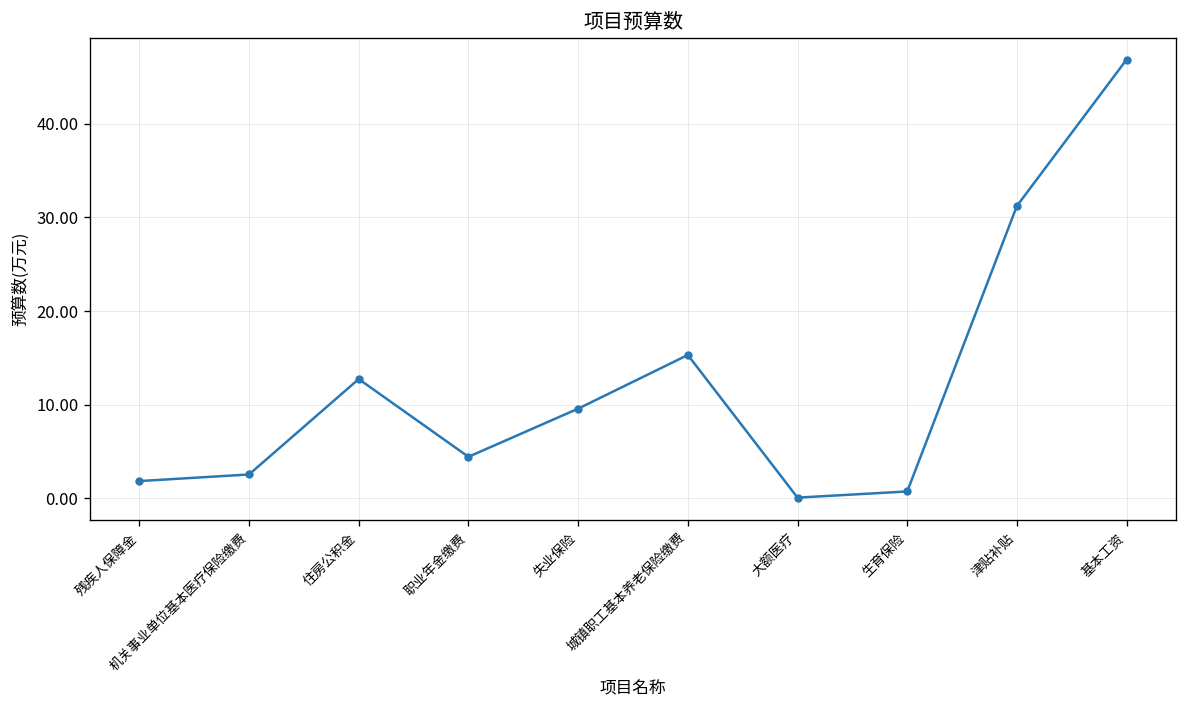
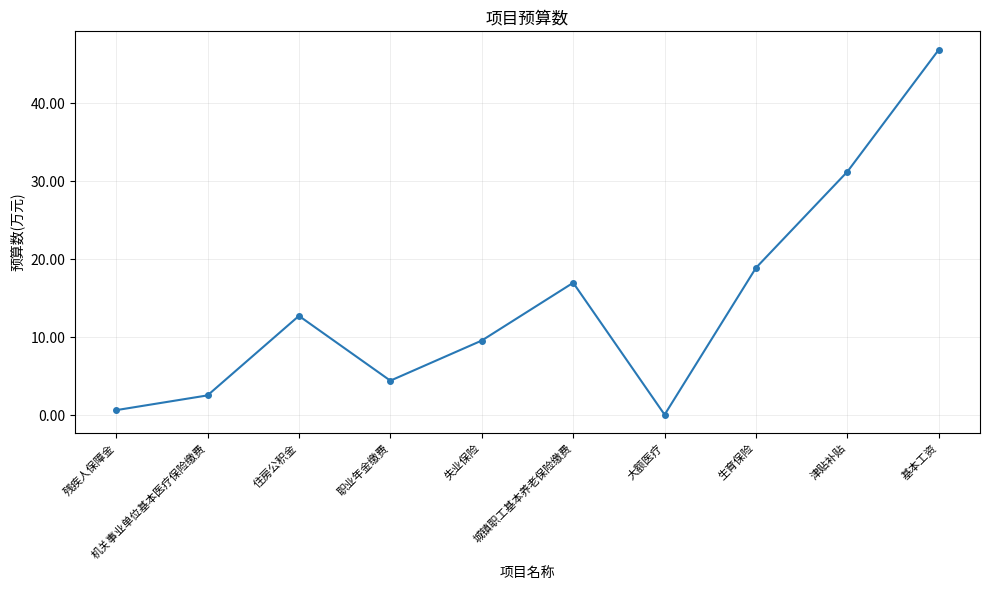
残疾人保障金: 2 -> 1
城镇职工基本养老保险缴费: 15 -> 17
生育保险: 1 -> 19
